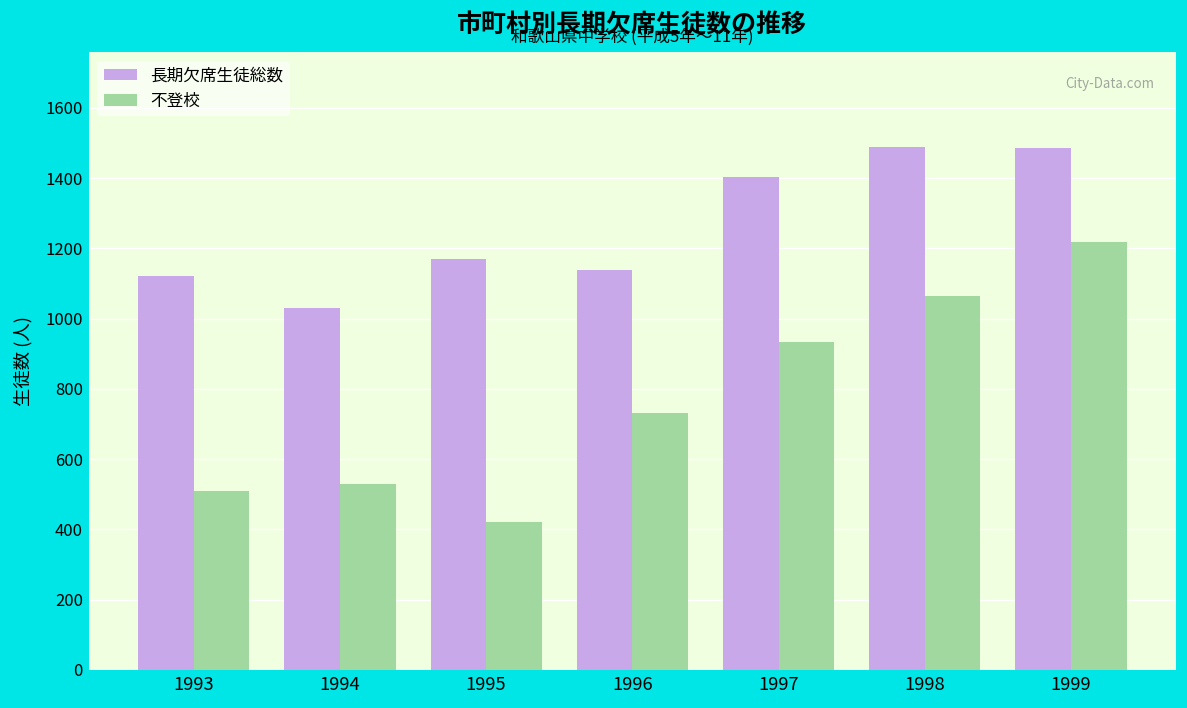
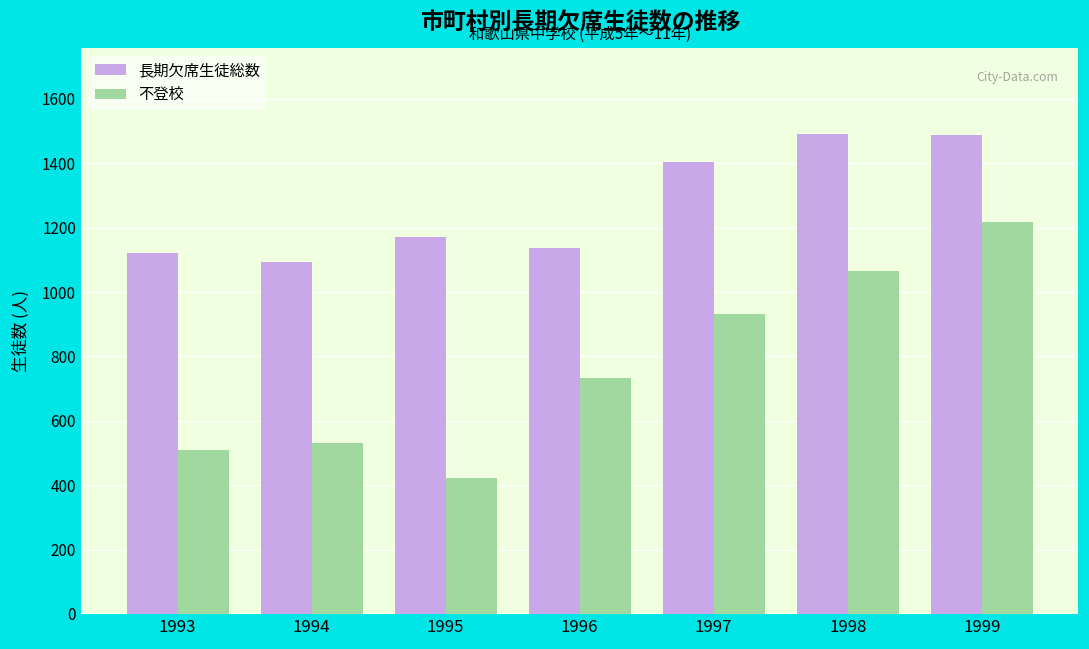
長期欠席生徒総数, 1994: 1030 -> 1090
